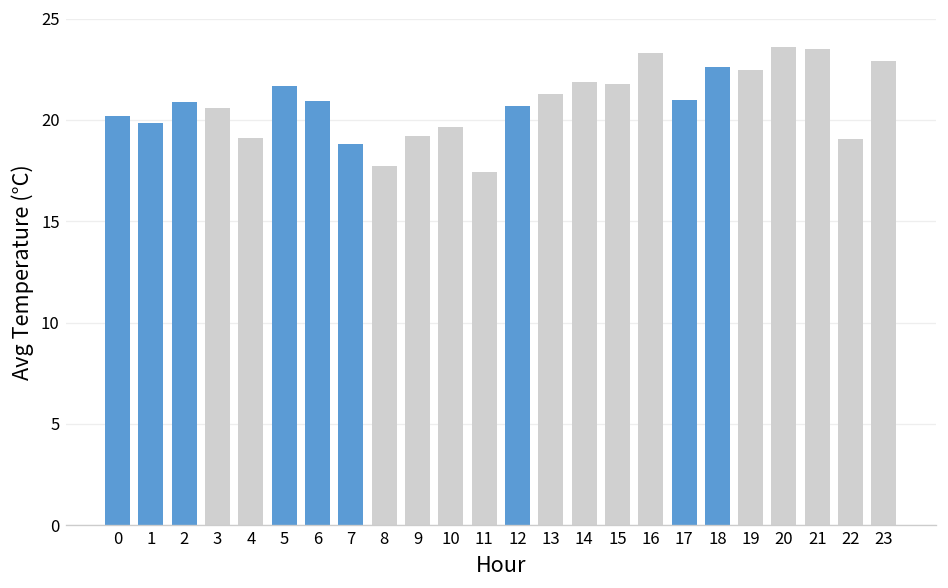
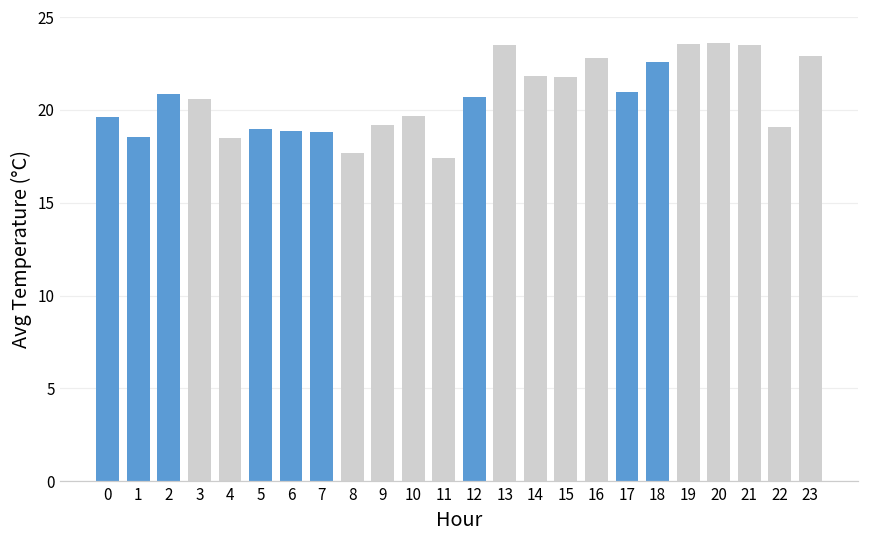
0: 20.2 -> 19.6
1: 19.9 -> 18.5
4: 19.1 -> 18.5
5: 21.7 -> 19.0
6: 20.9 -> 18.9
13: 21.3 -> 23.5
16: 23.3 -> 22.8
19: 22.4 -> 23.6
